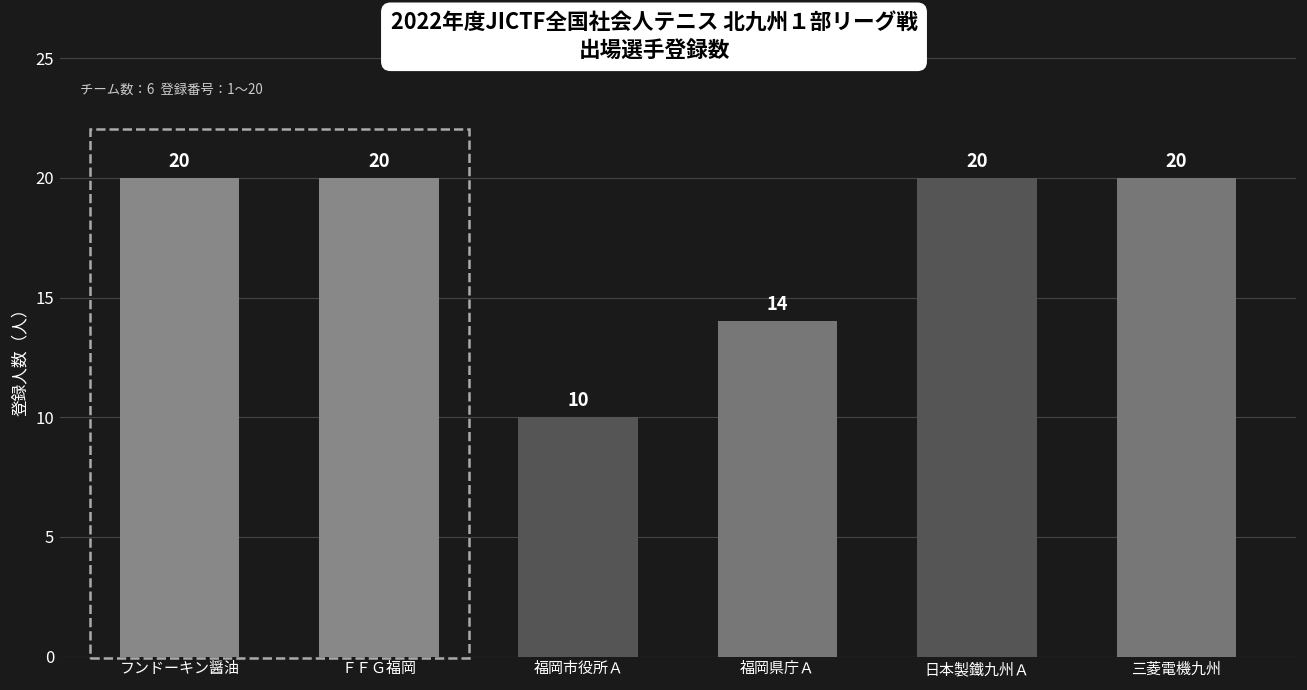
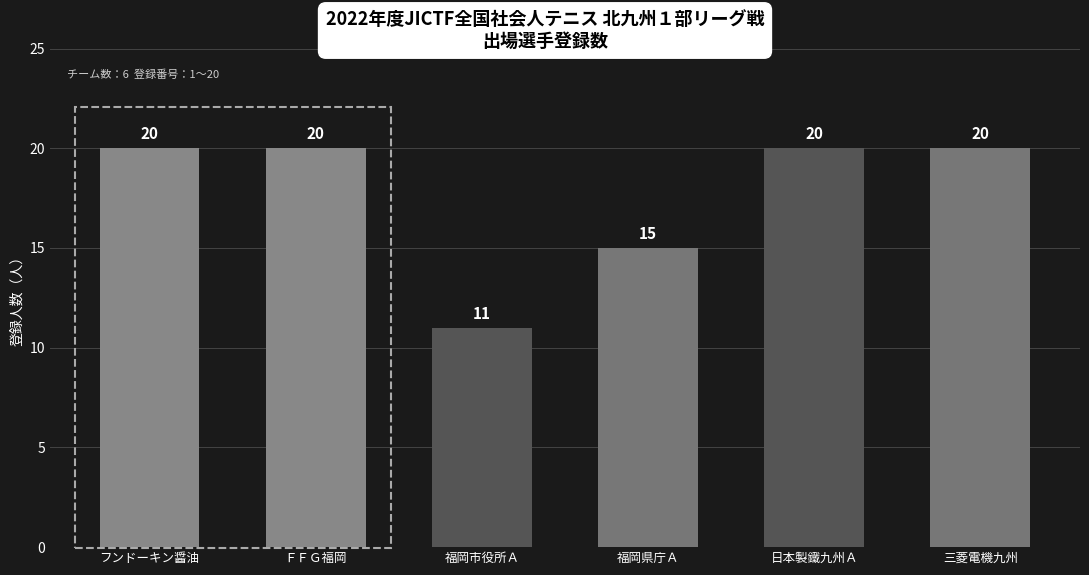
福岡市役所Ａ: 10 -> 11
福岡県庁Ａ: 14 -> 15
